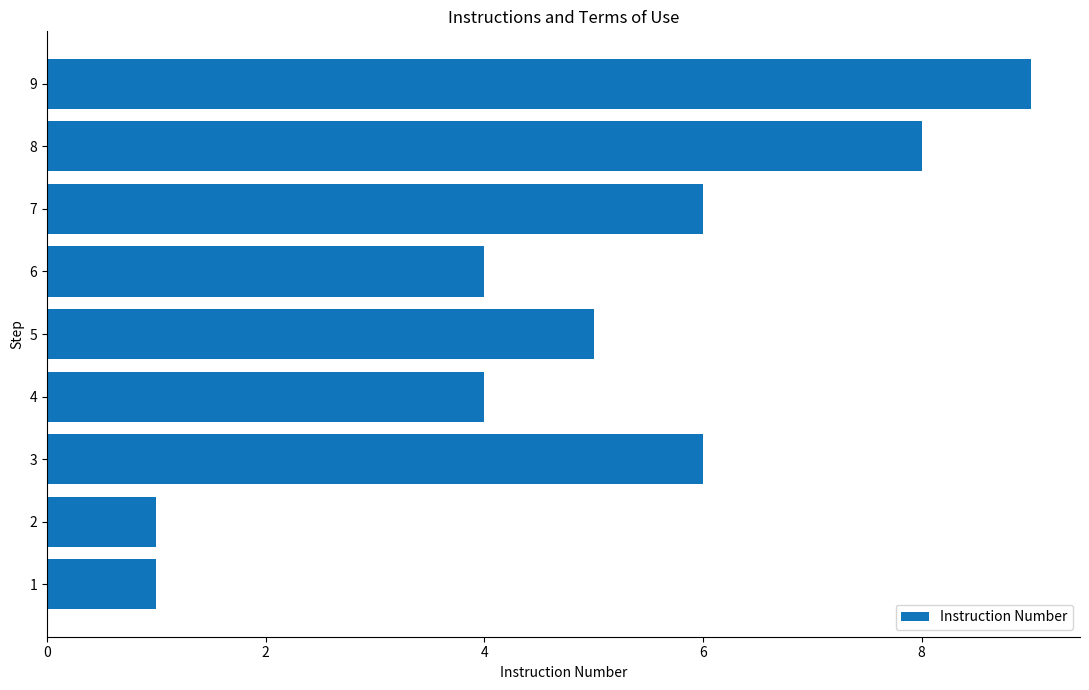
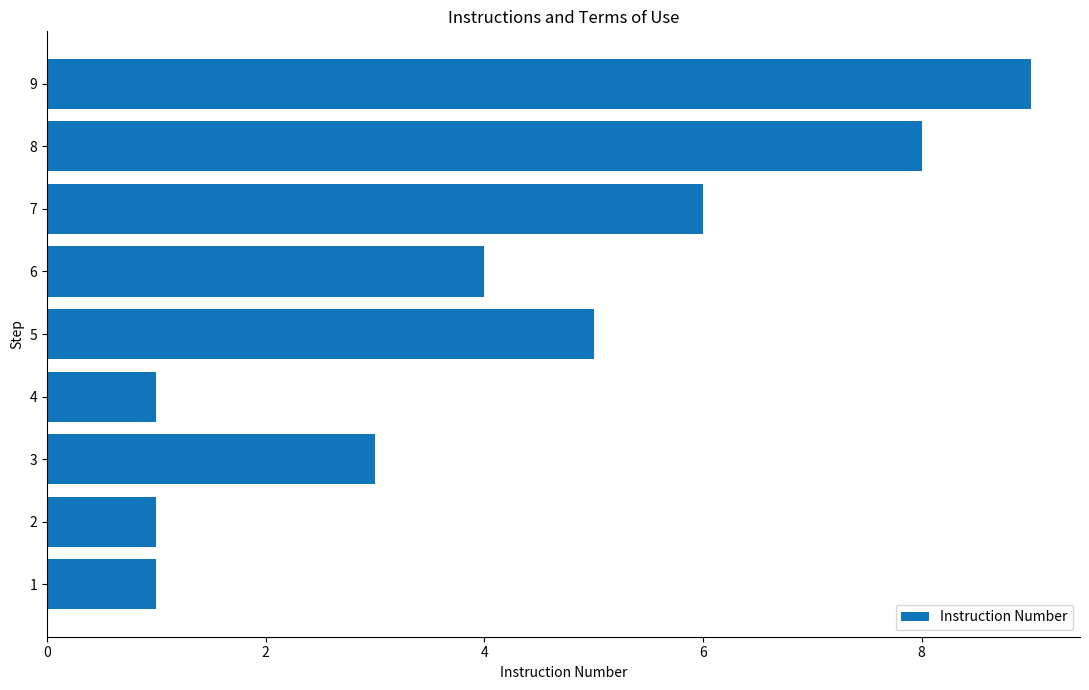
4: 4 -> 1
3: 6 -> 3
